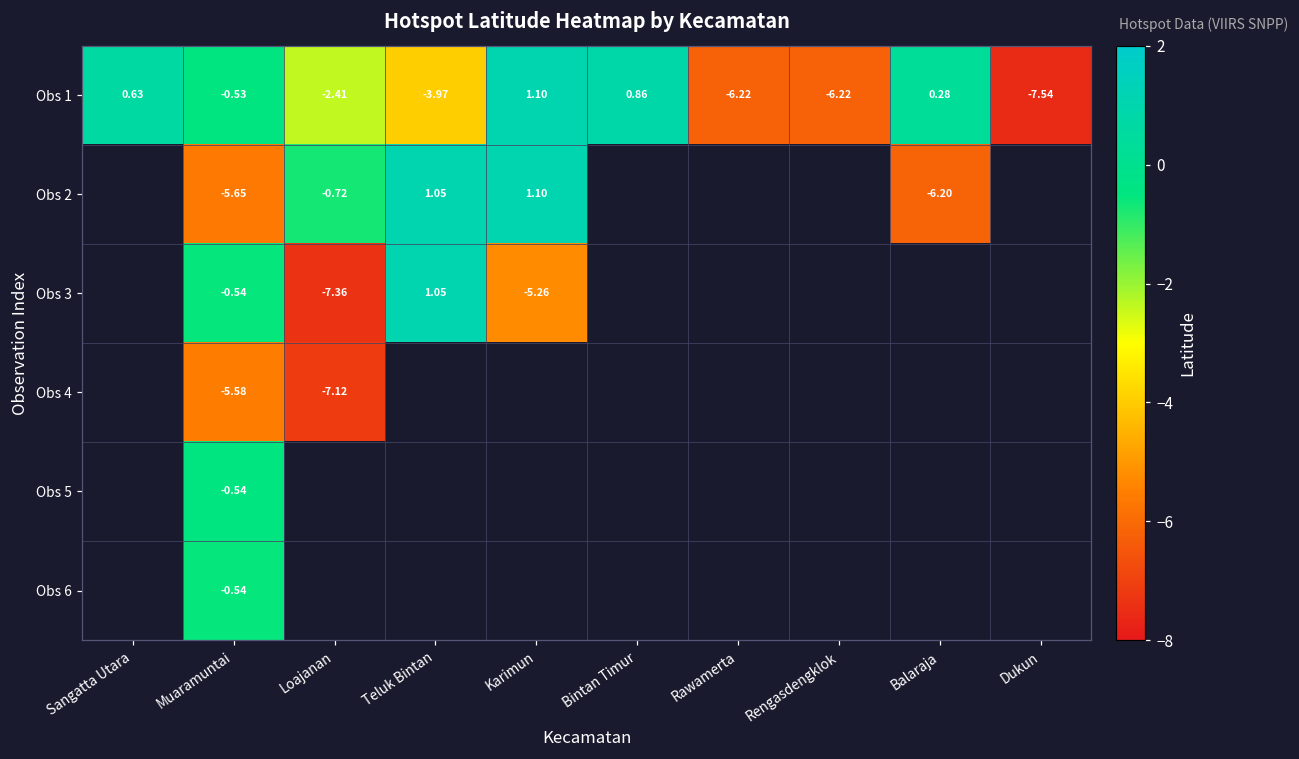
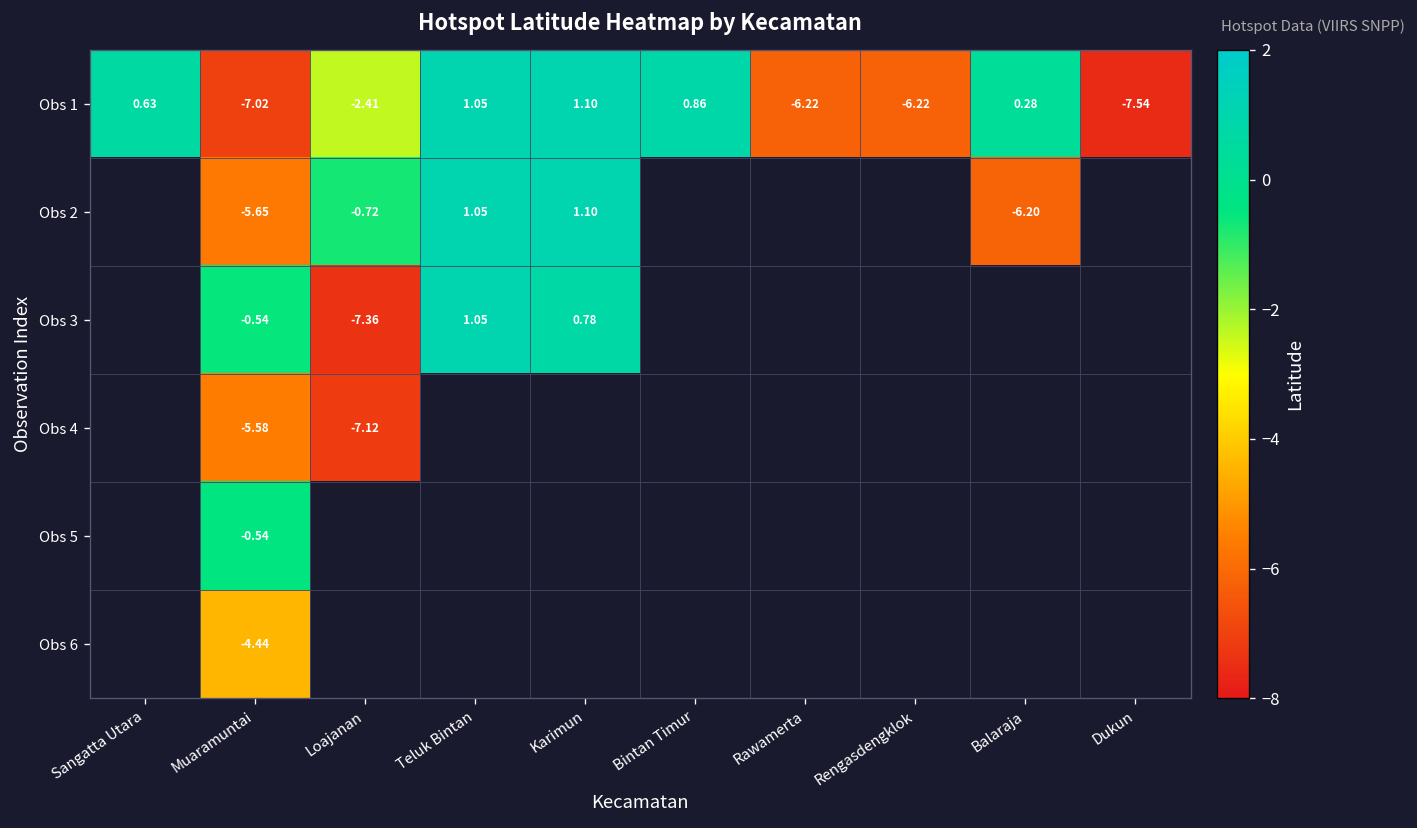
Obs 1, Muaramuntai: -0.53 -> -7.02
Obs 1, Teluk Bintan: -3.97 -> 1.05
Obs 3, Karimun: -5.26 -> 0.78
Obs 6, Muaramuntai: -0.54 -> -4.44
